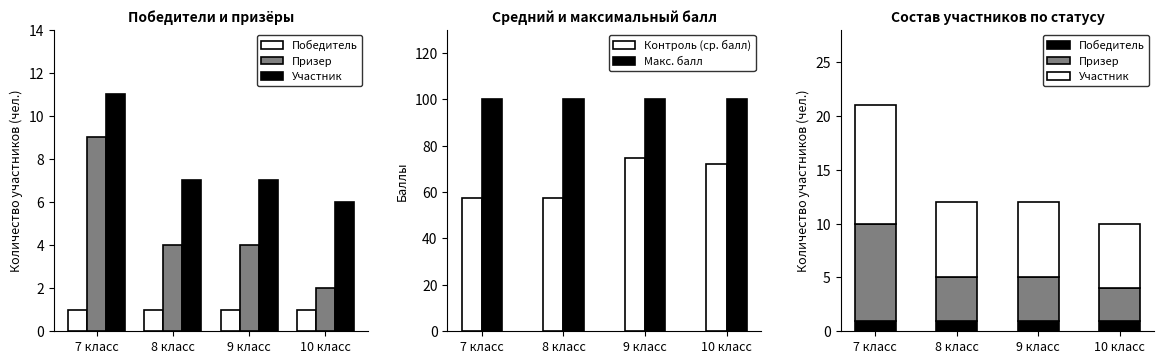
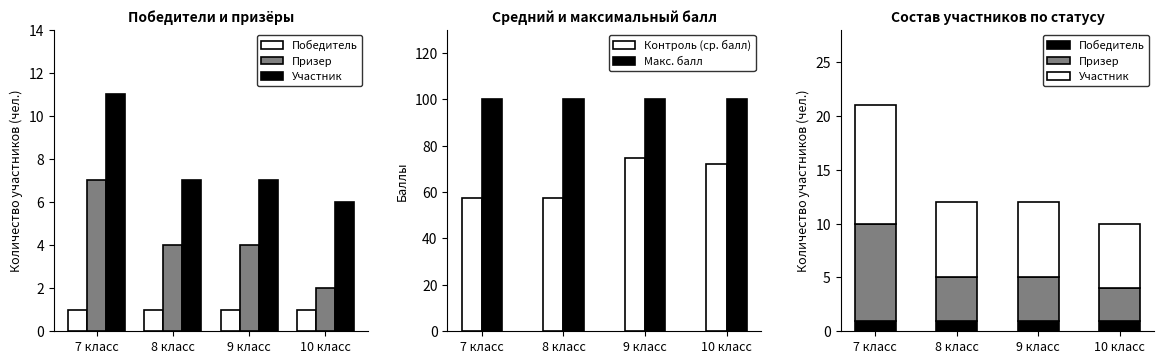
Победители и призёры, Призер, 7 класс: 9 -> 7
